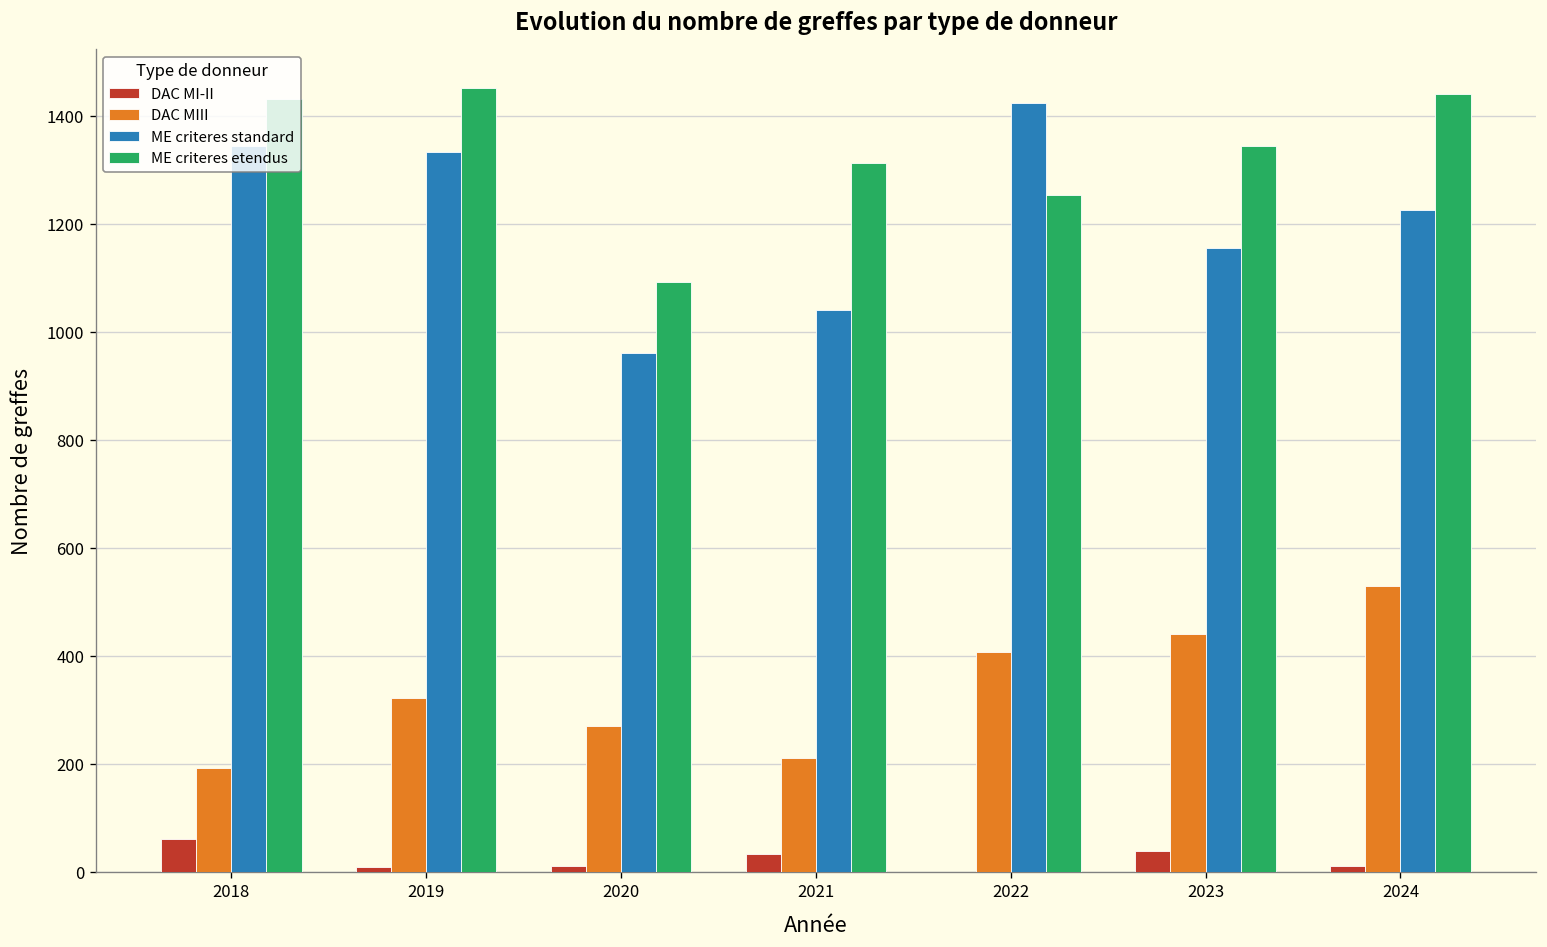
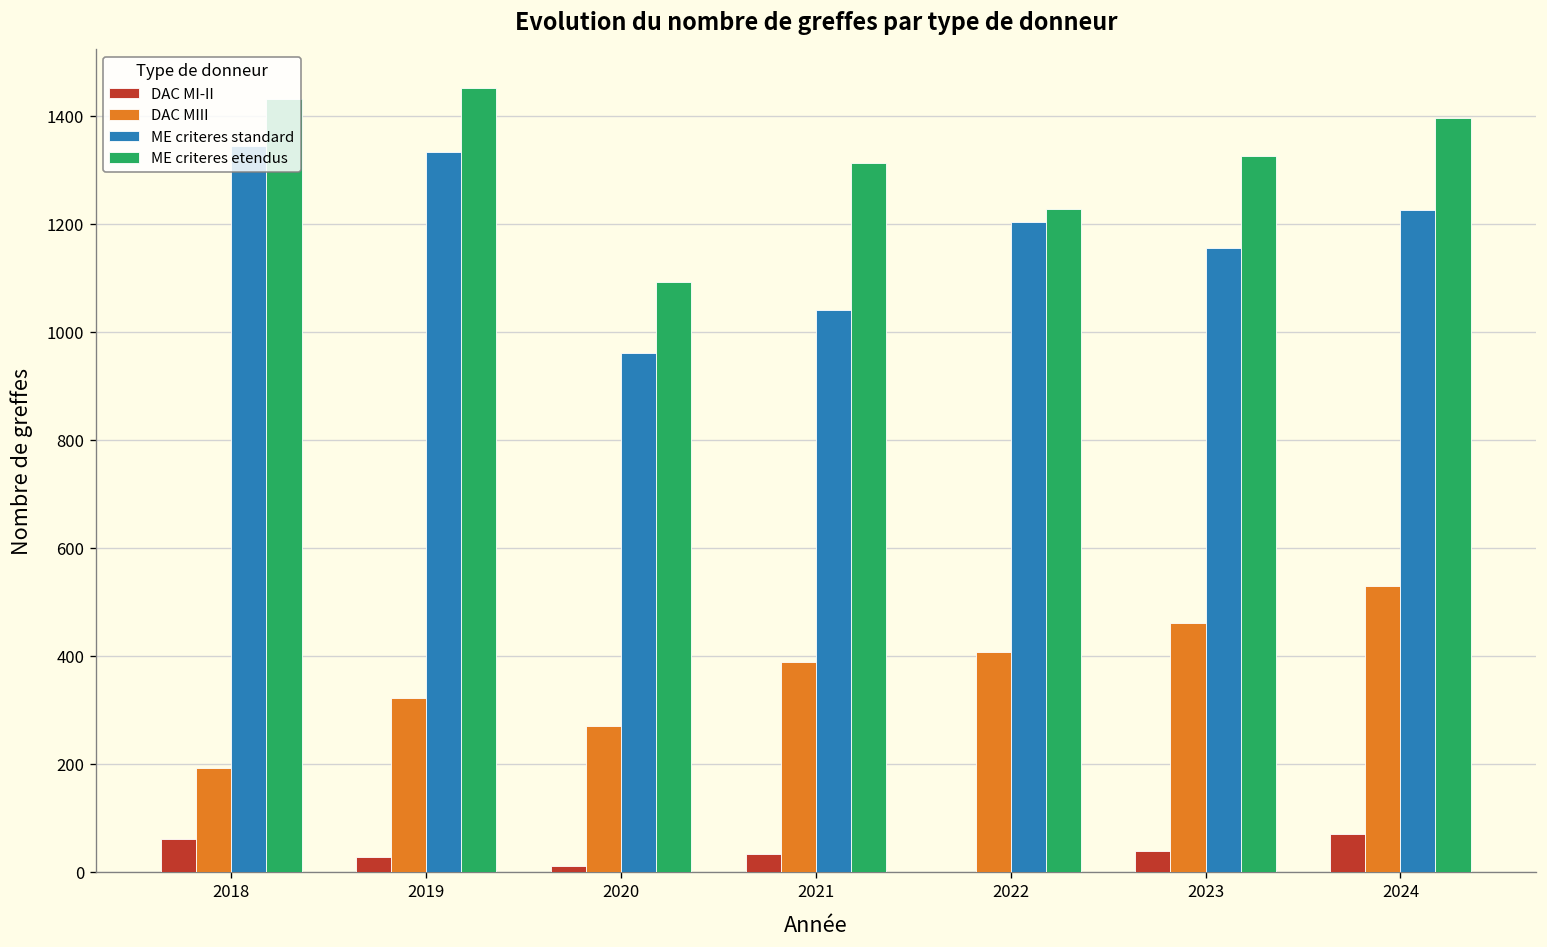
DAC MI-II, 2019: 10 -> 30
DAC MIII, 2021: 210 -> 390
ME criteres standard, 2022: 1420 -> 1200
ME criteres etendus, 2022: 1250 -> 1230
DAC MIII, 2023: 440 -> 460
ME criteres etendus, 2023: 1340 -> 1330
DAC MI-II, 2024: 10 -> 70
ME criteres etendus, 2024: 1440 -> 1400
